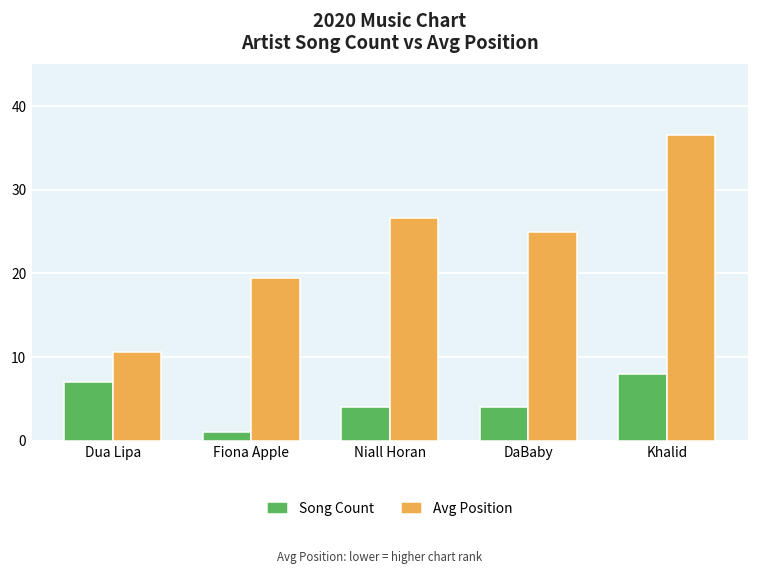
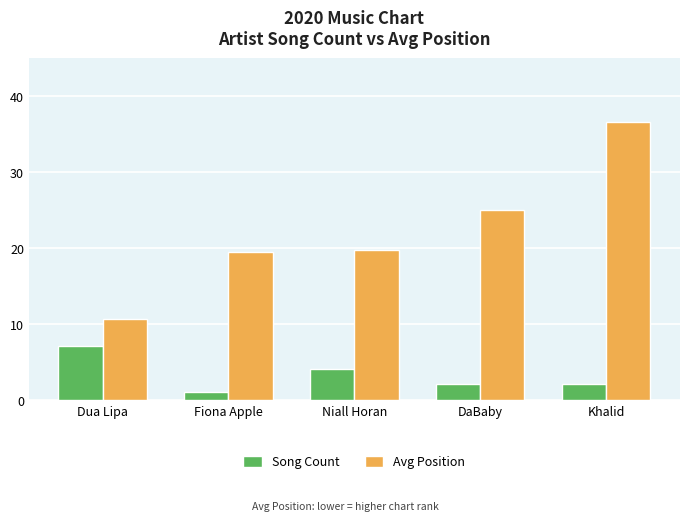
Avg Position, Niall Horan: 27 -> 20
Song Count, DaBaby: 4 -> 2
Song Count, Khalid: 8 -> 2
